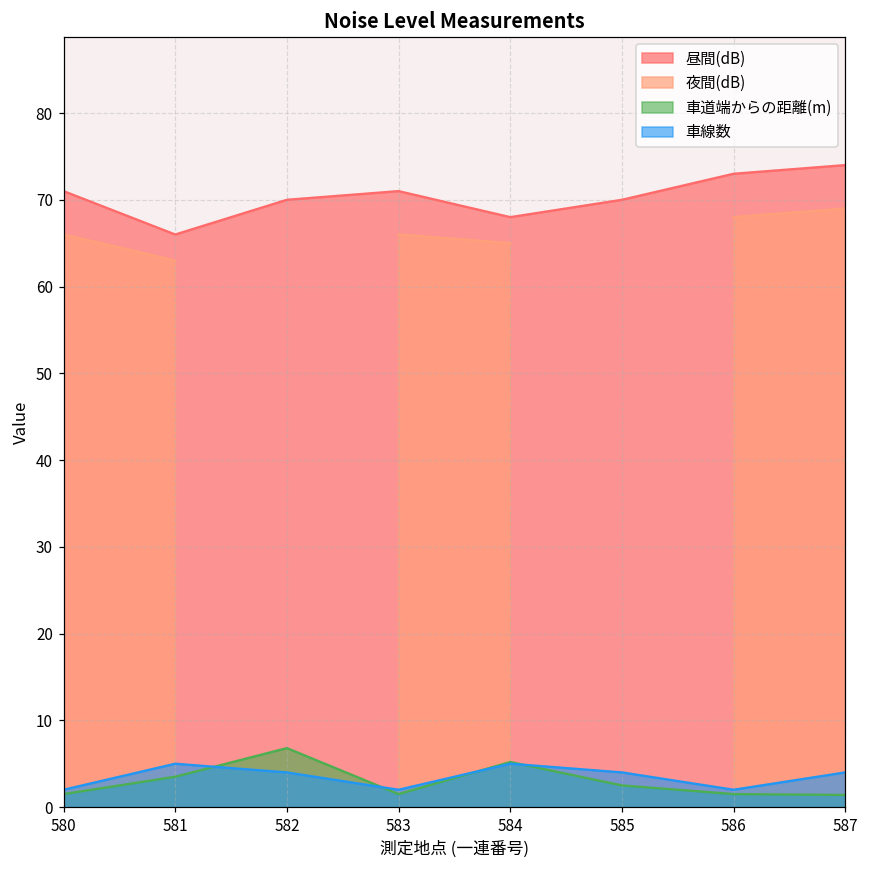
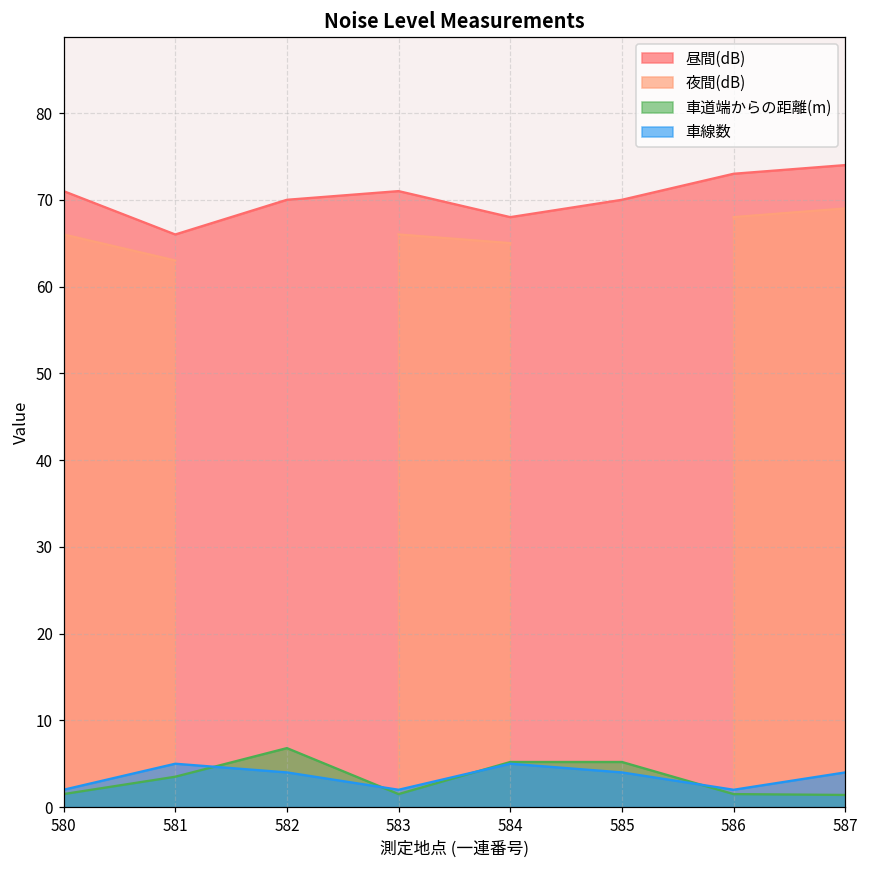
車道端からの距離(m), 585: 3 -> 5
